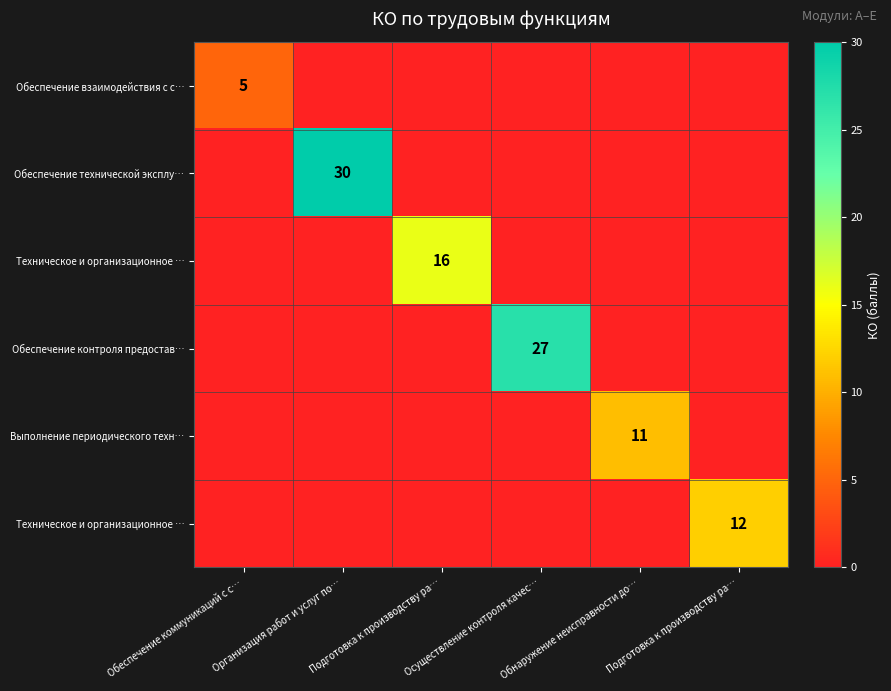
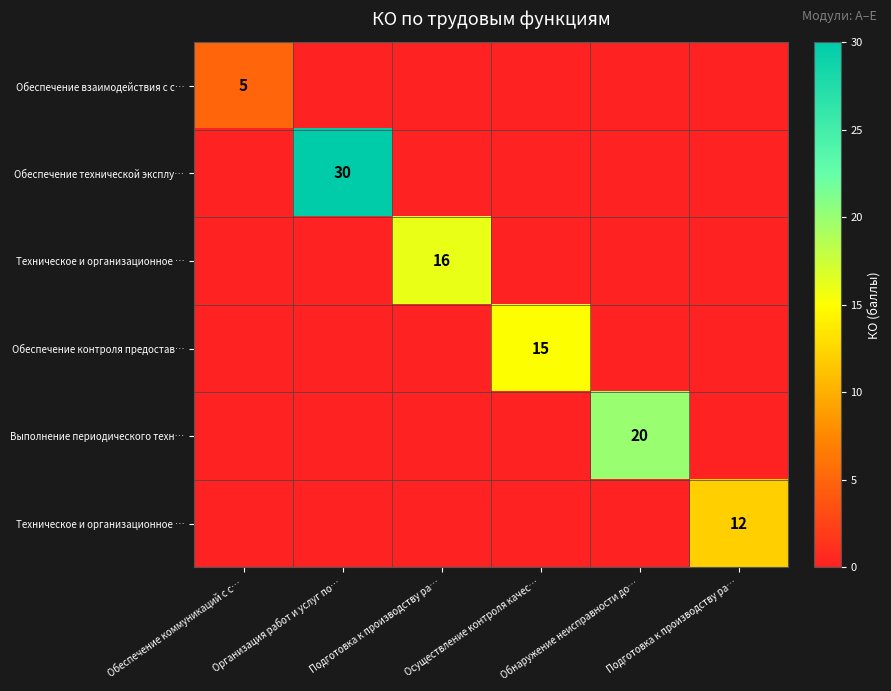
Обеспечение контроля предостав…, Осуществление контроля качес…: 27 -> 15
Выполнение периодического техн…, Обнаружение неисправности до…: 11 -> 20
